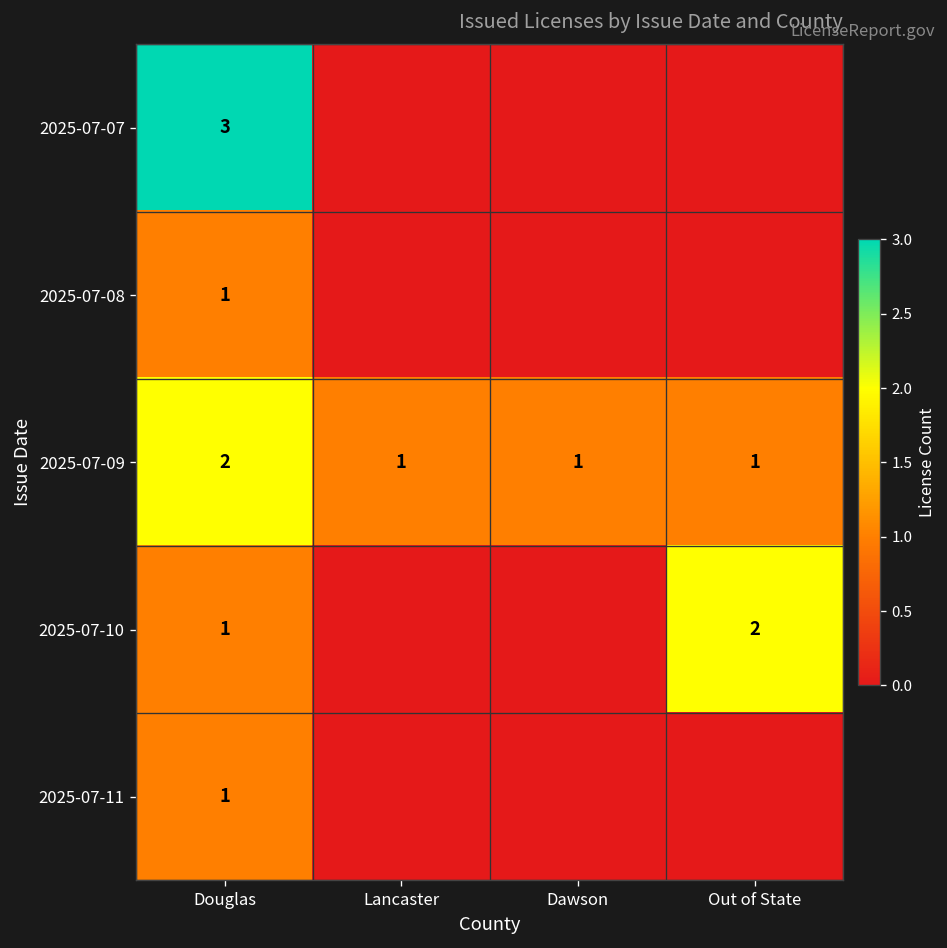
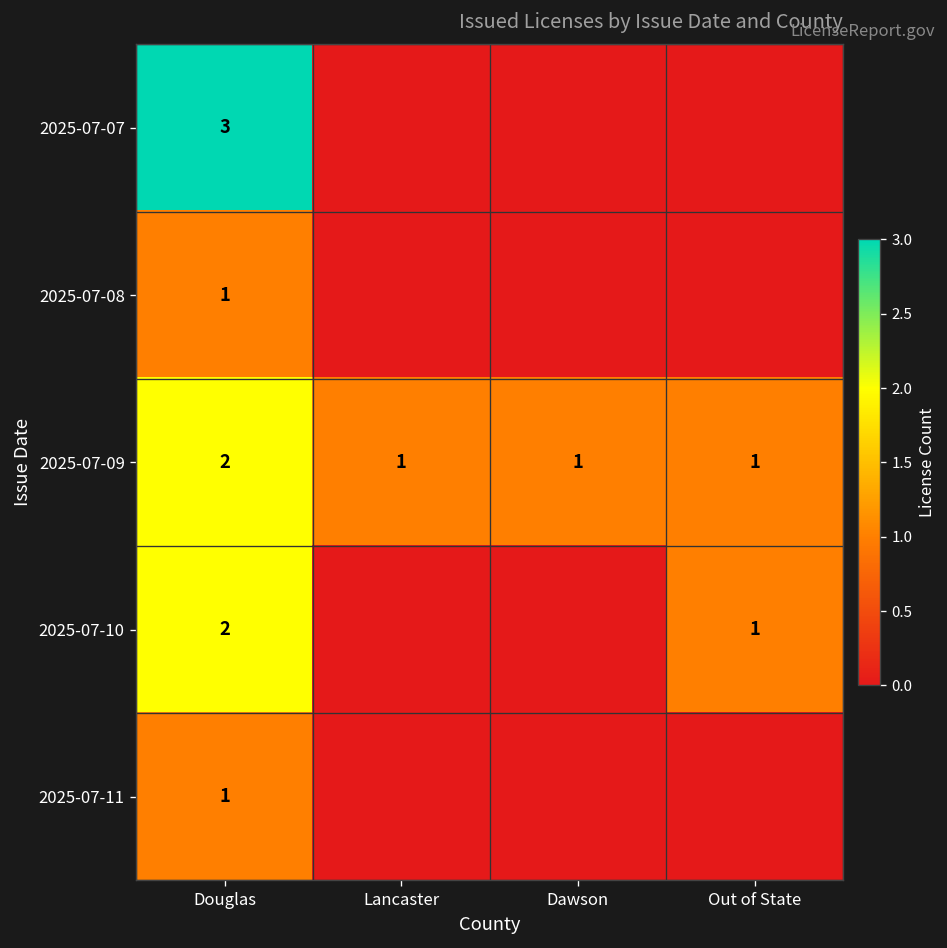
2025-07-10, Douglas: 1 -> 2
2025-07-10, Out of State: 2 -> 1
